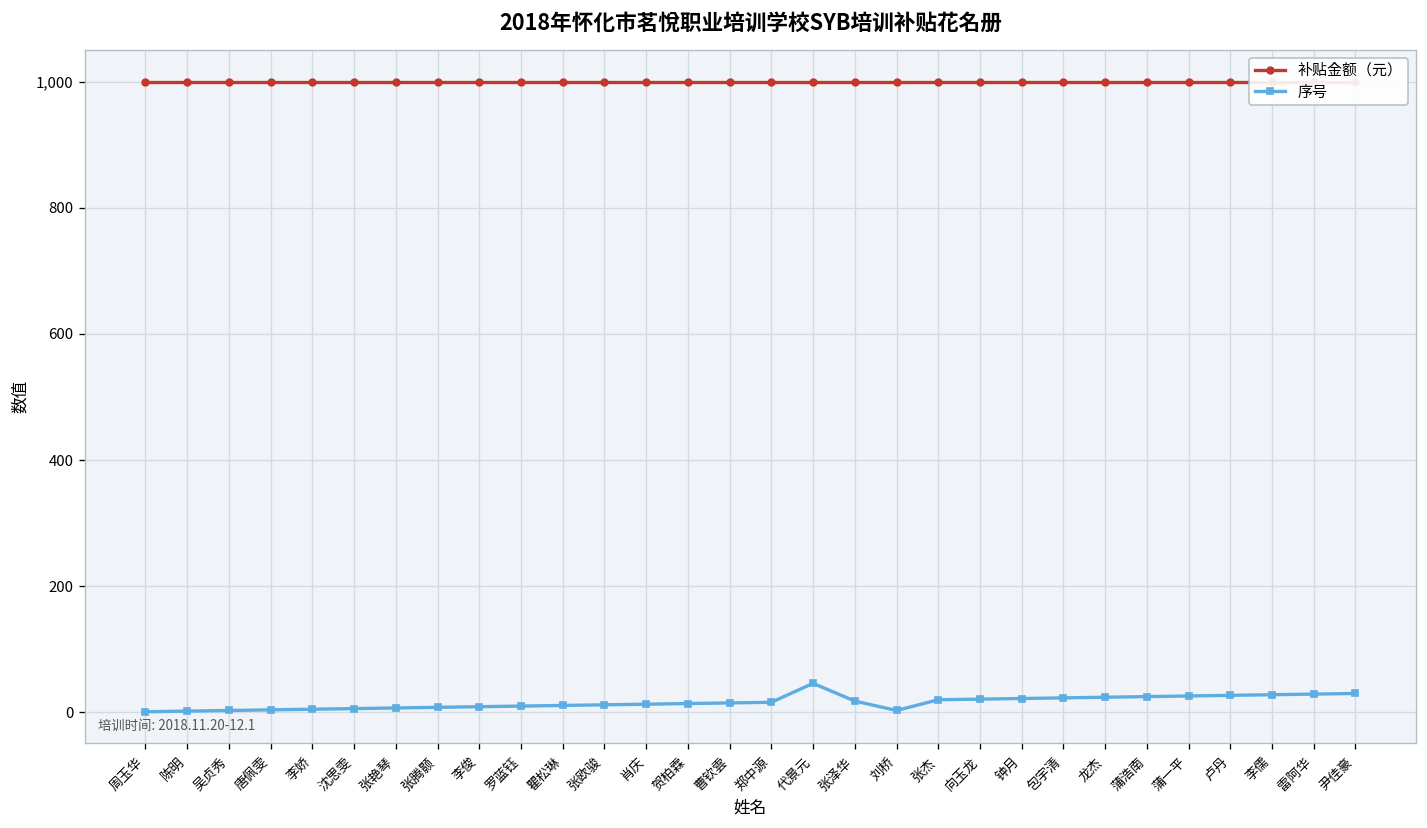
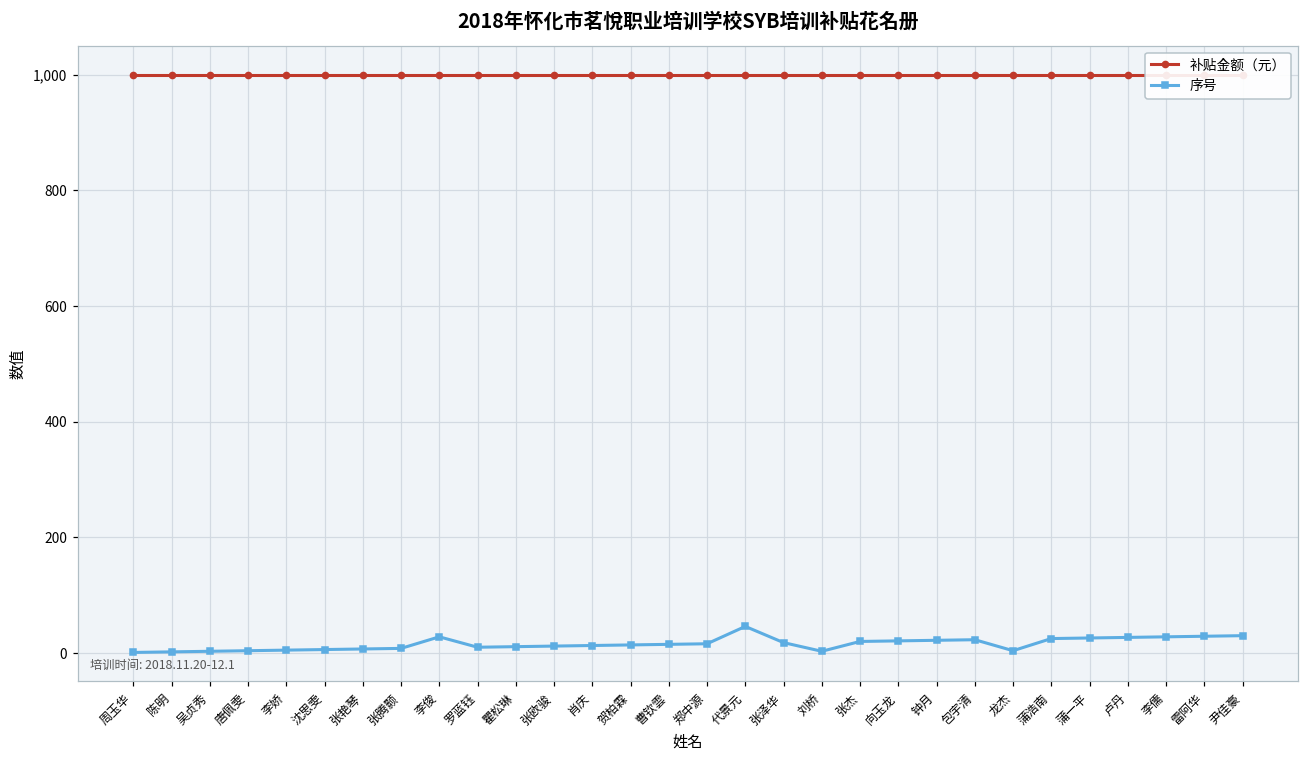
序号, 李俊: 10 -> 30
序号, 龙杰: 20 -> 0
